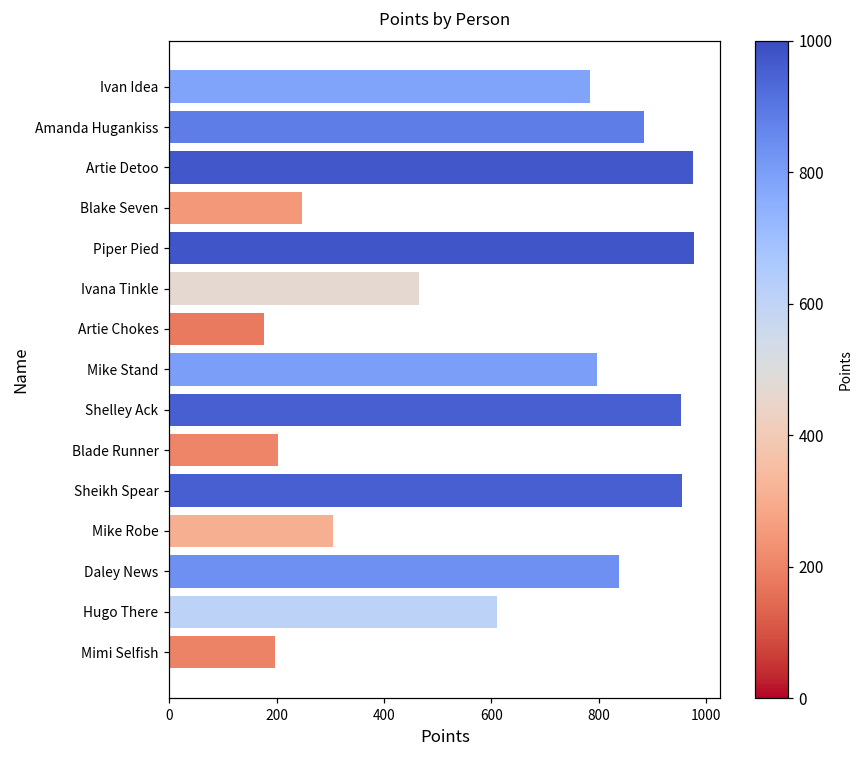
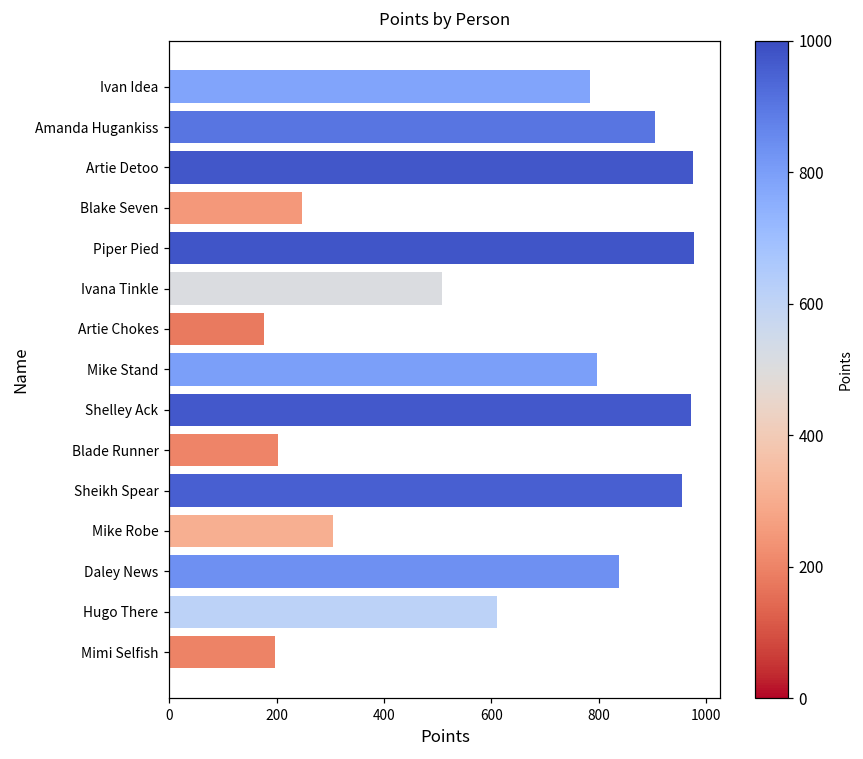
Amanda Hugankiss: 890 -> 910
Ivana Tinkle: 470 -> 510
Shelley Ack: 950 -> 970
